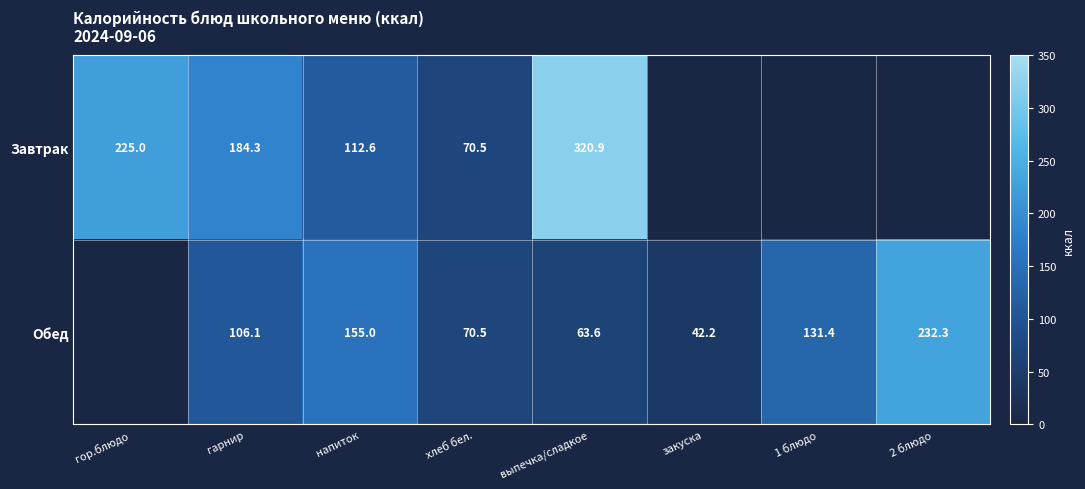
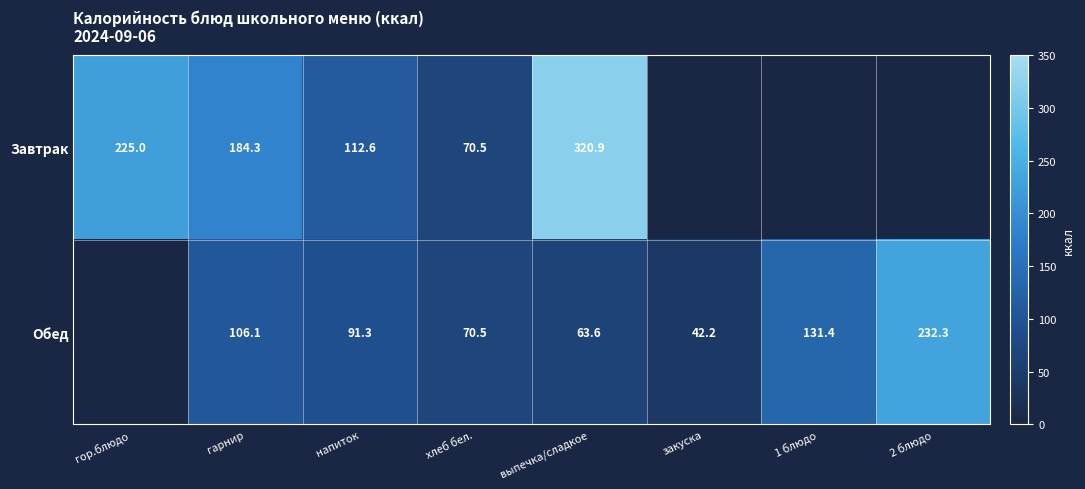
Обед, напиток: 155.0 -> 91.3
